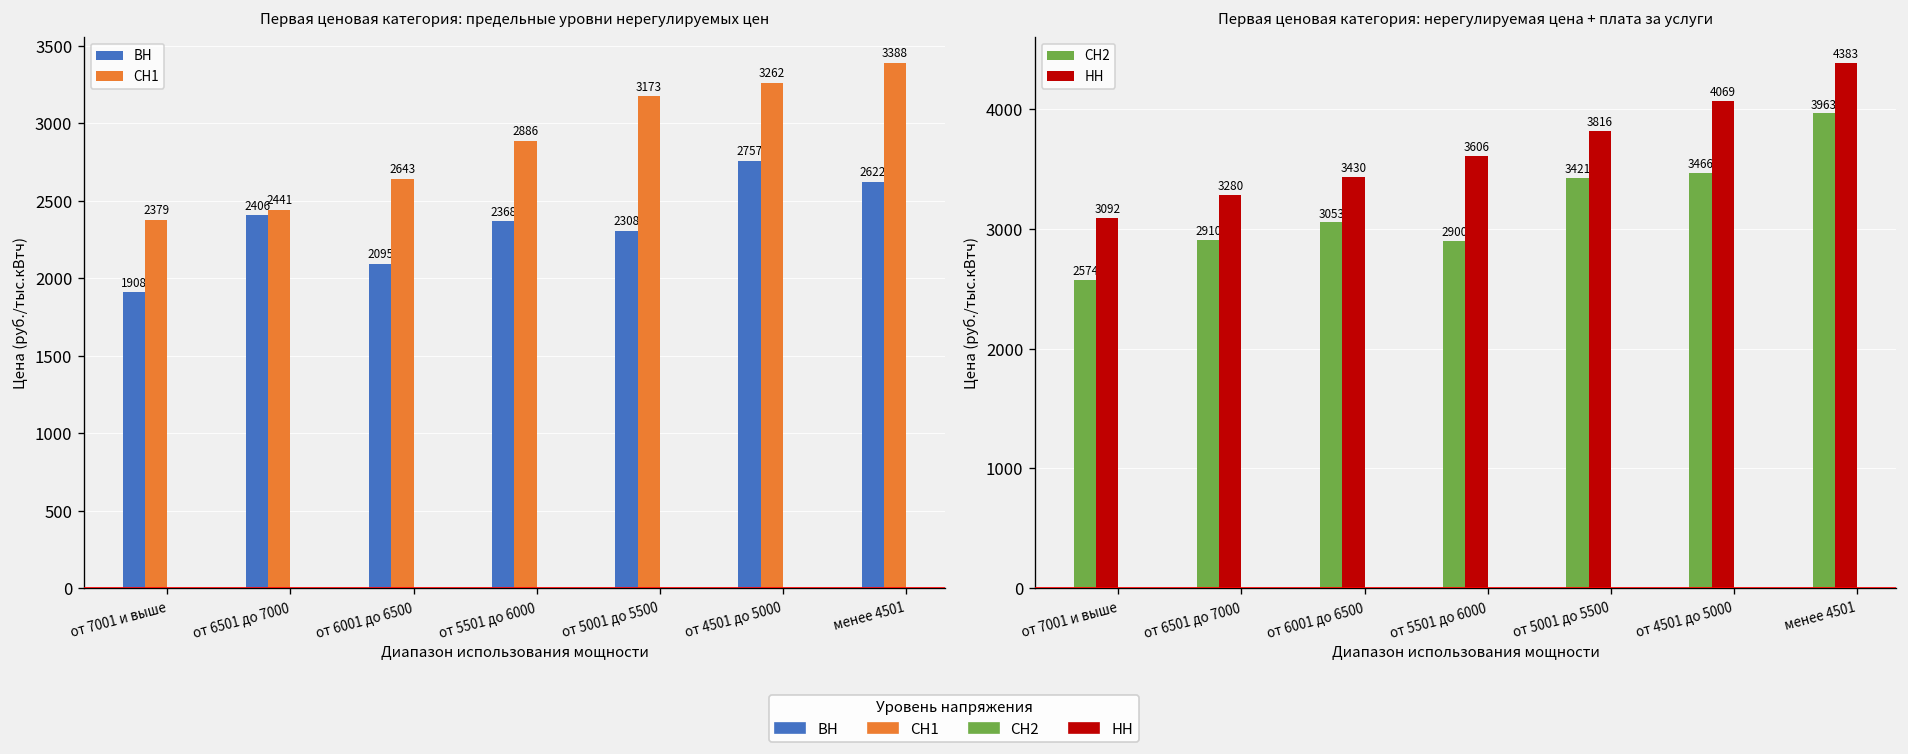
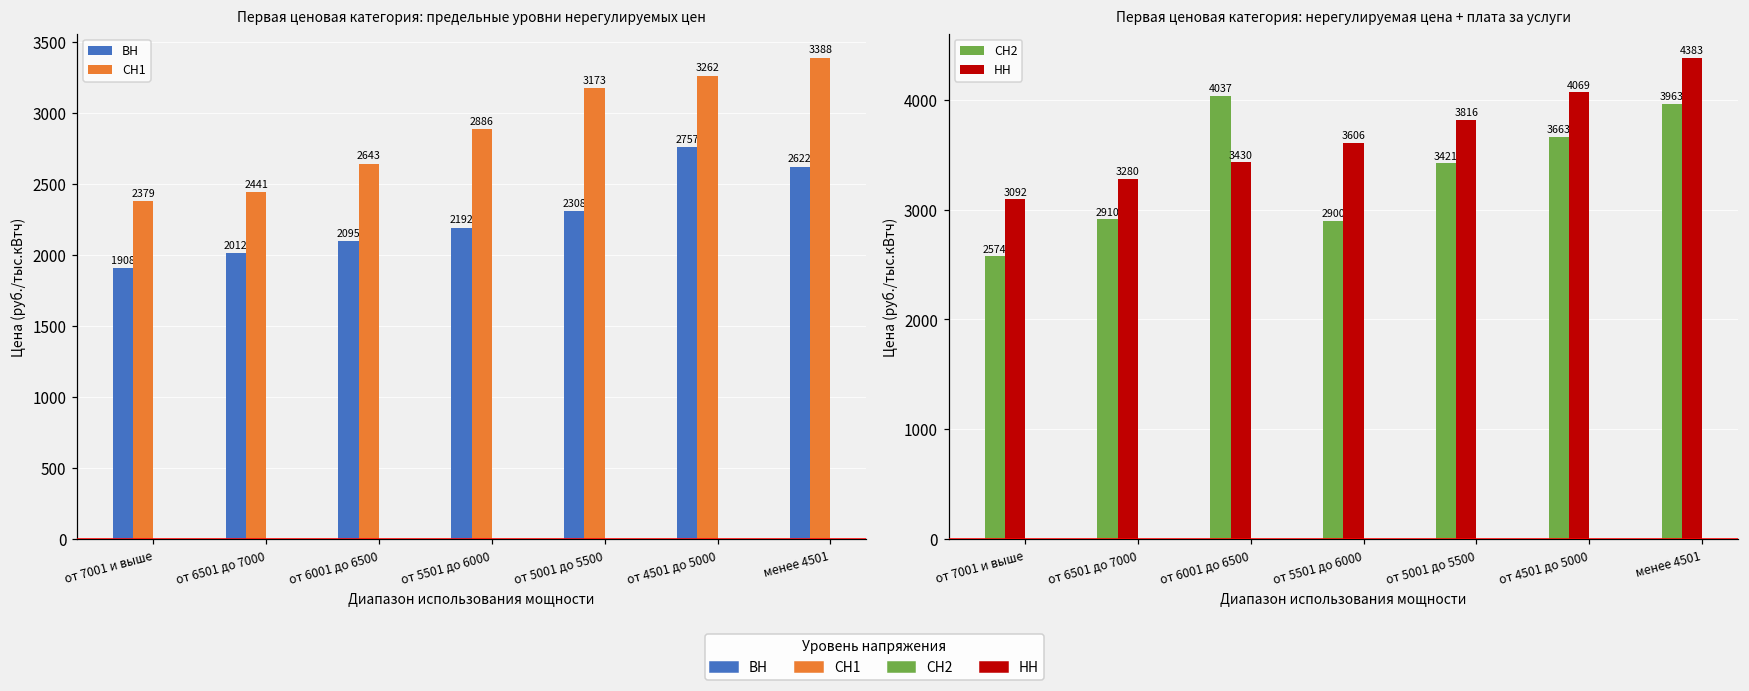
Первая ценовая категория: предельные уровни нерегулируемых цен, ВН, от 6501 до 7000: 2406 -> 2012
Первая ценовая категория: предельные уровни нерегулируемых цен, ВН, от 5501 до 6000: 2368 -> 2192
Первая ценовая категория: нерегулируемая цена + плата за услуги, СН2, от 6001 до 6500: 3053 -> 4037
Первая ценовая категория: нерегулируемая цена + плата за услуги, СН2, от 4501 до 5000: 3466 -> 3663
